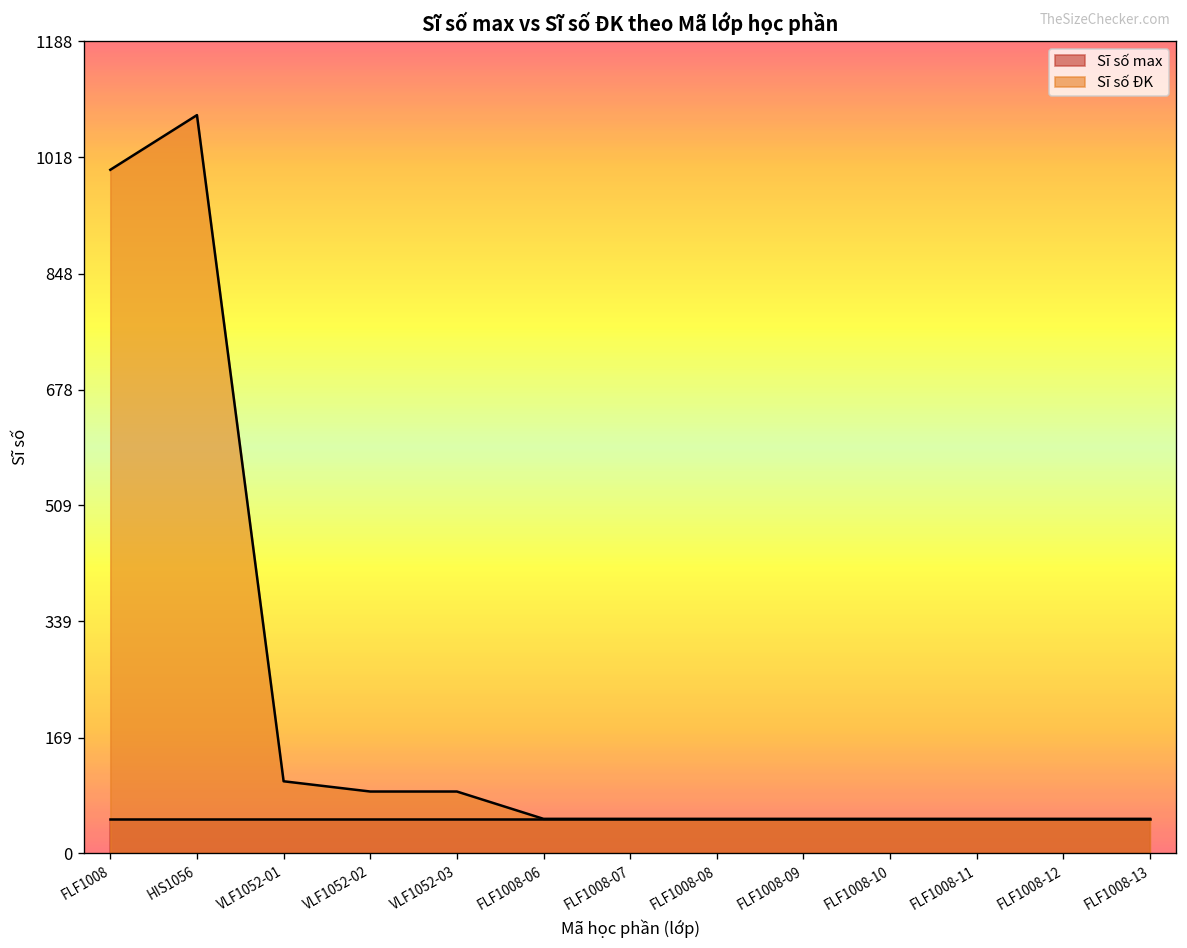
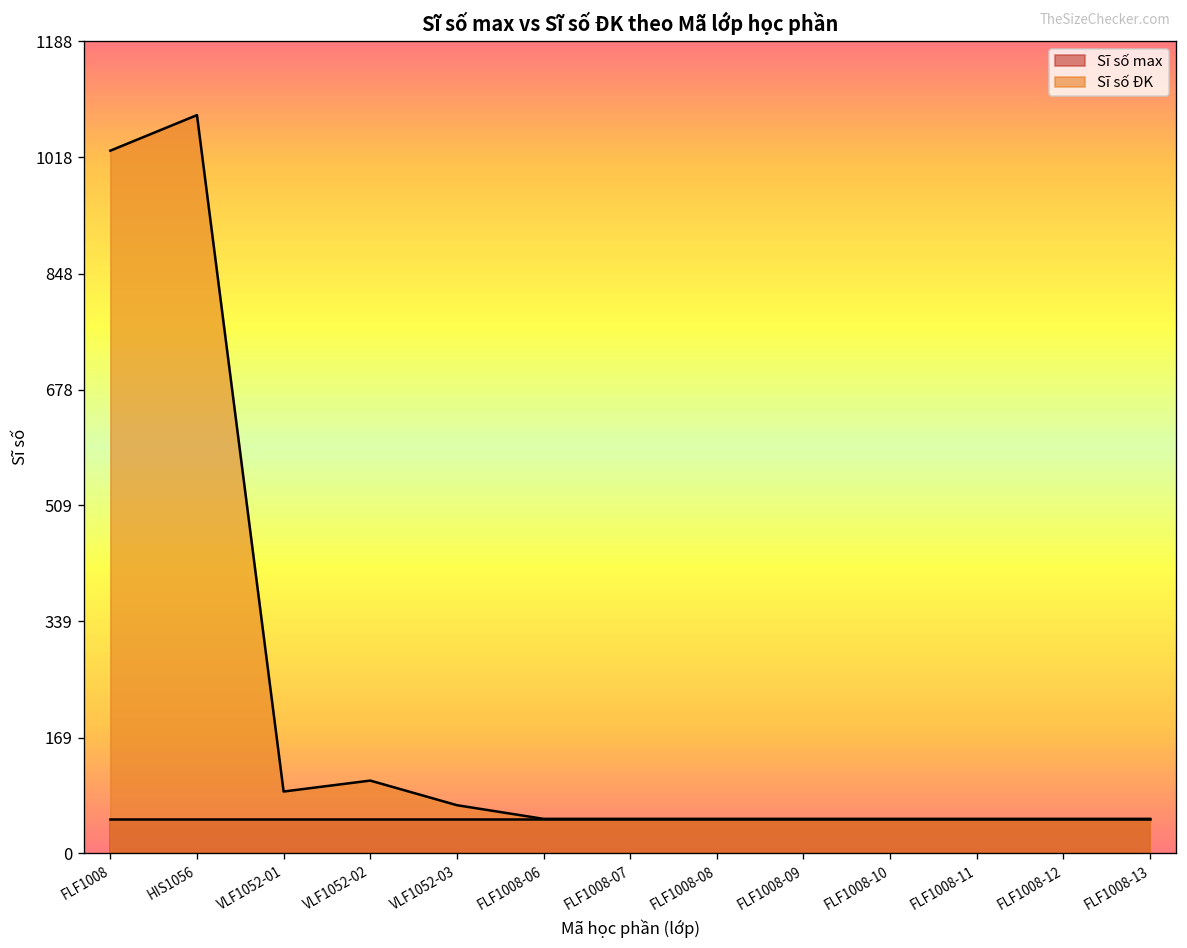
Sĩ số ĐK, FLF1008: 1000 -> 1030
Sĩ số ĐK, VLF1052-01: 110 -> 90
Sĩ số ĐK, VLF1052-02: 90 -> 110
Sĩ số ĐK, VLF1052-03: 90 -> 70
